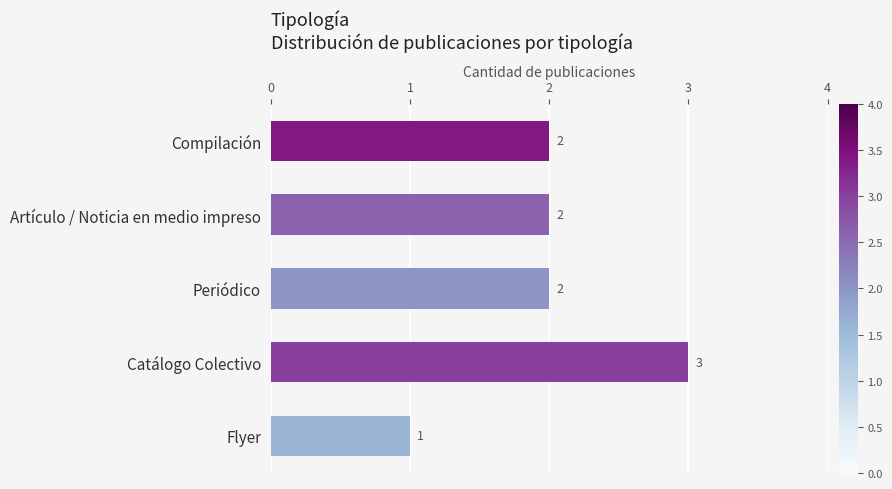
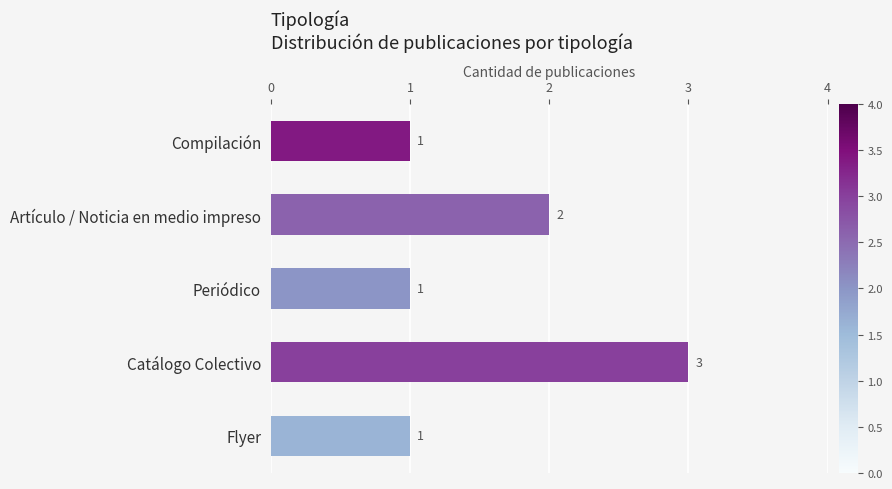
Compilación: 2 -> 1
Periódico: 2 -> 1
